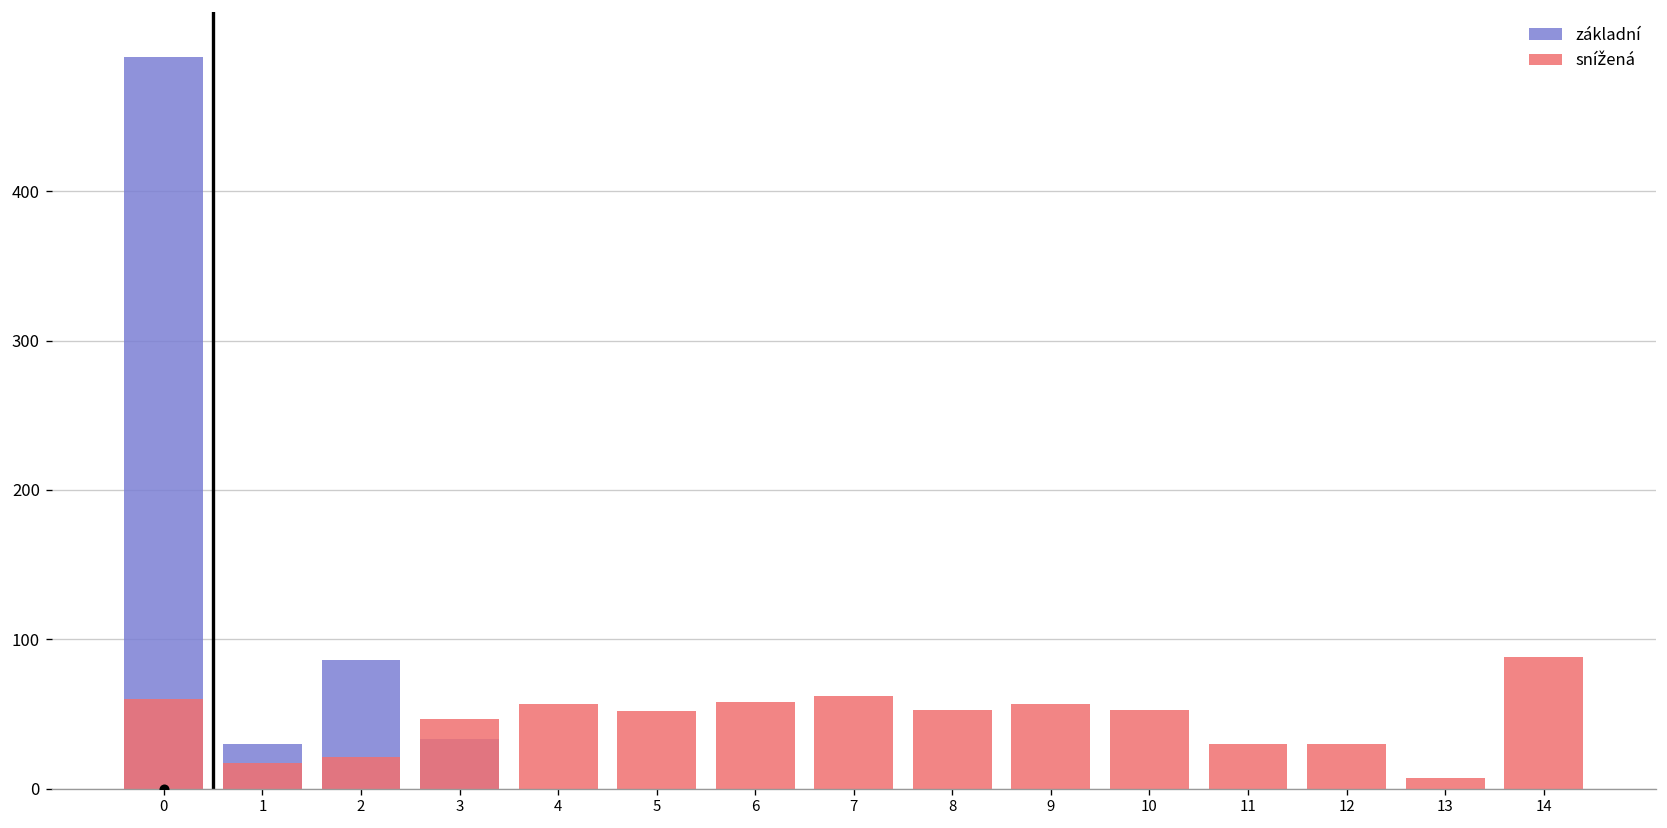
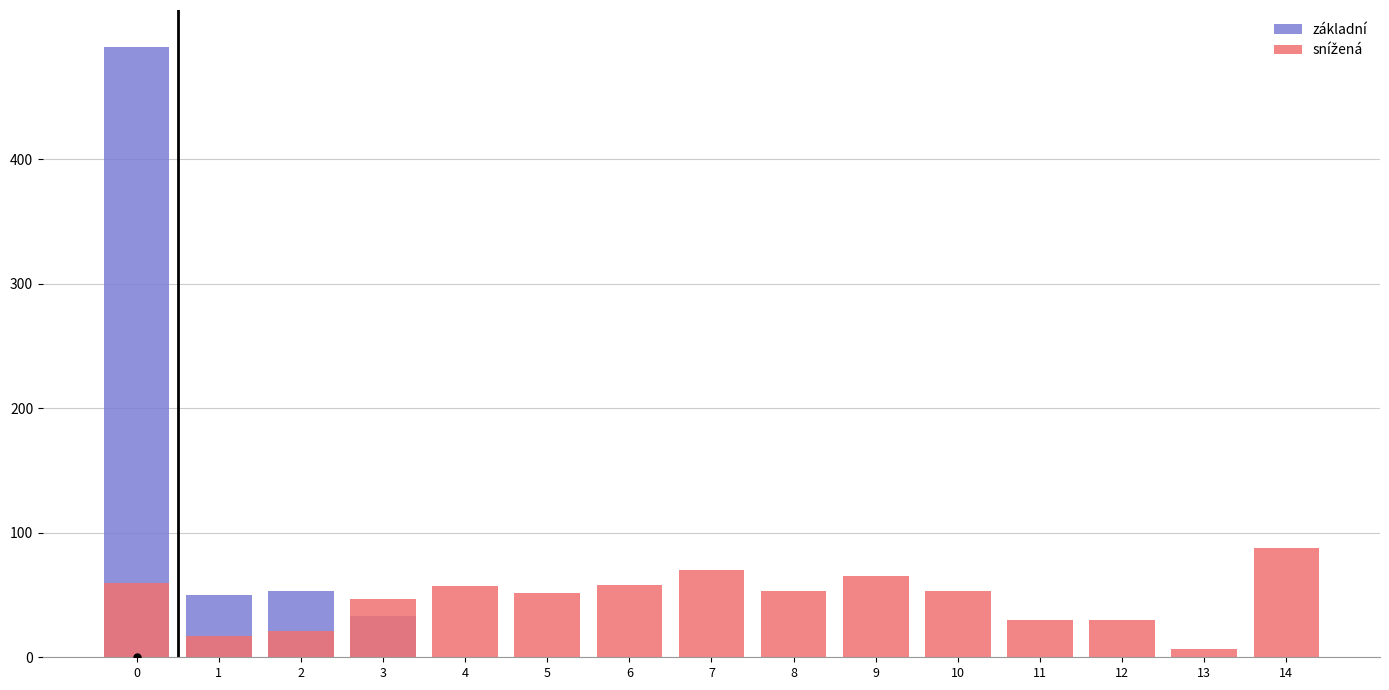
základní, 1: 30 -> 50
základní, 2: 86 -> 53
snížená, 7: 62 -> 70
snížená, 9: 57 -> 65
